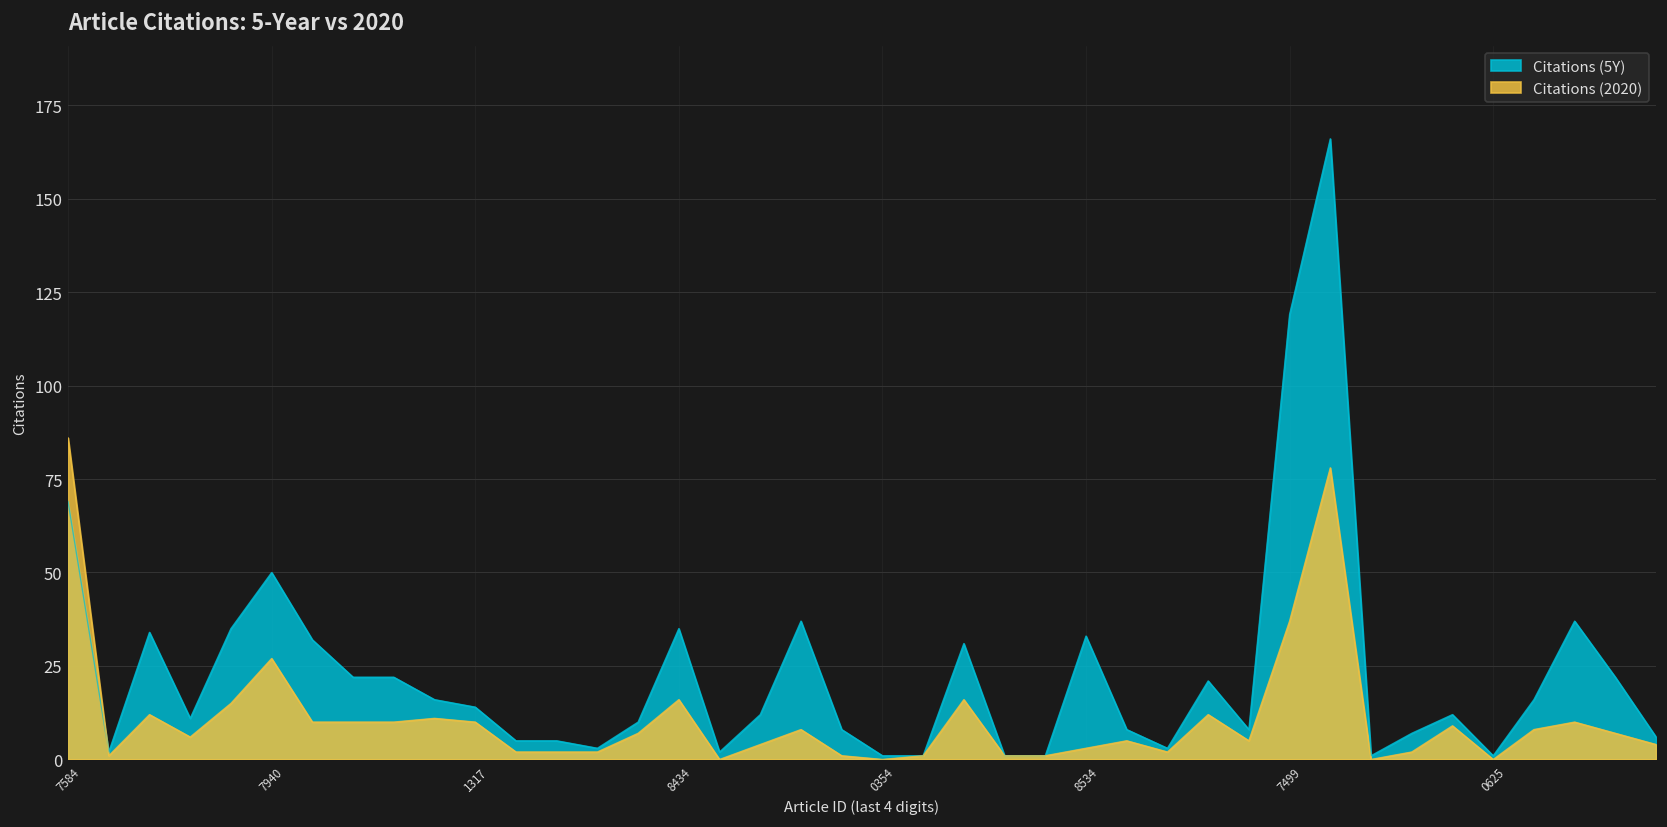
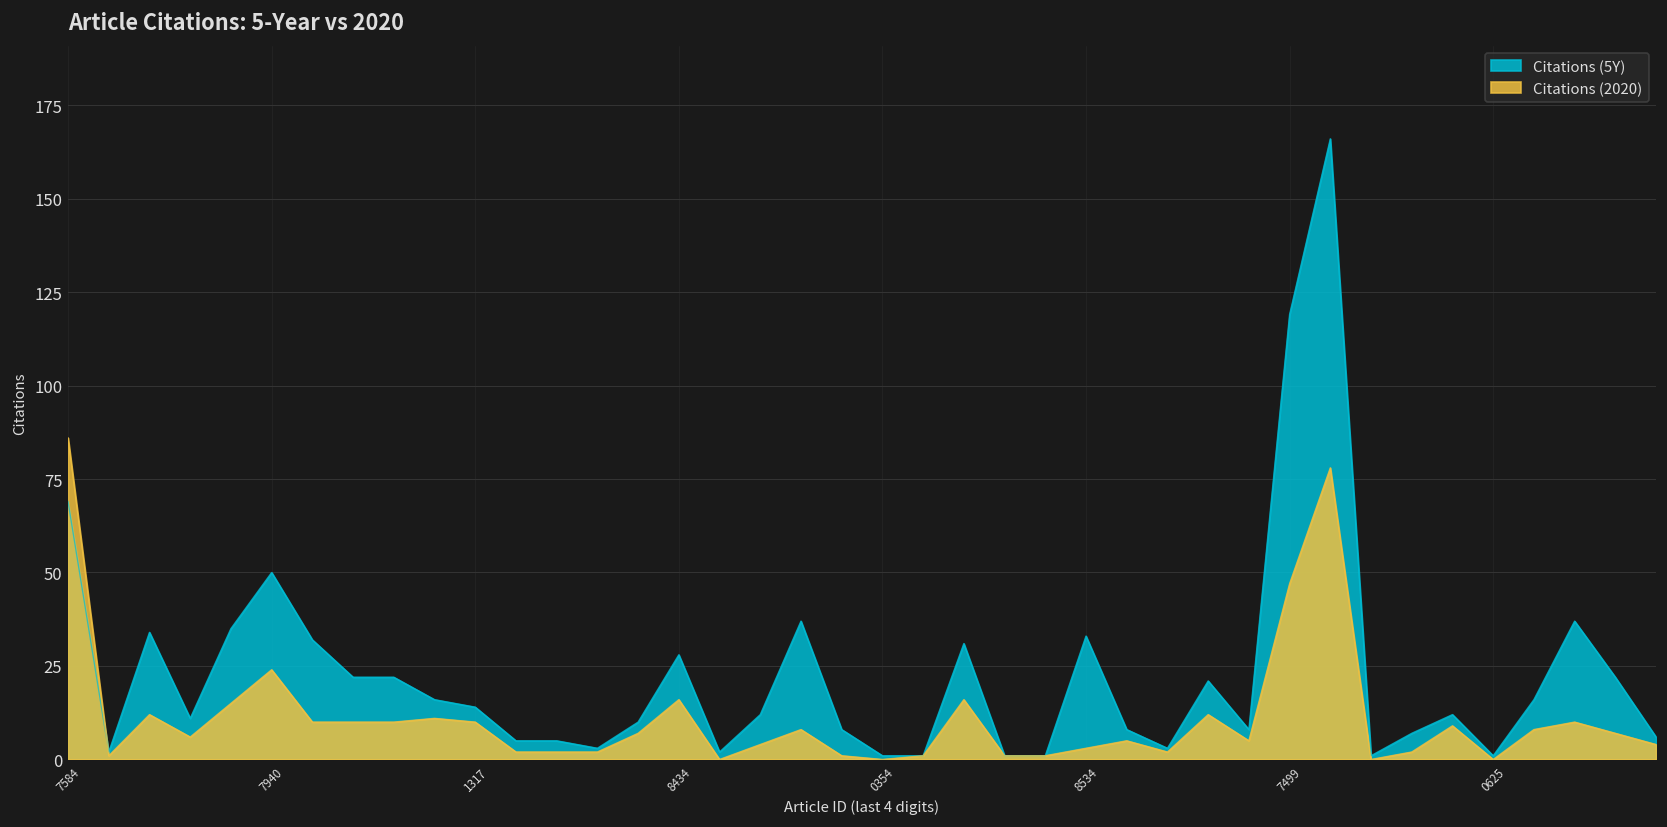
Citations (2020), 7940: 27 -> 24
Citations (5Y), 8434: 35 -> 28
Citations (2020), 7499: 37 -> 47
